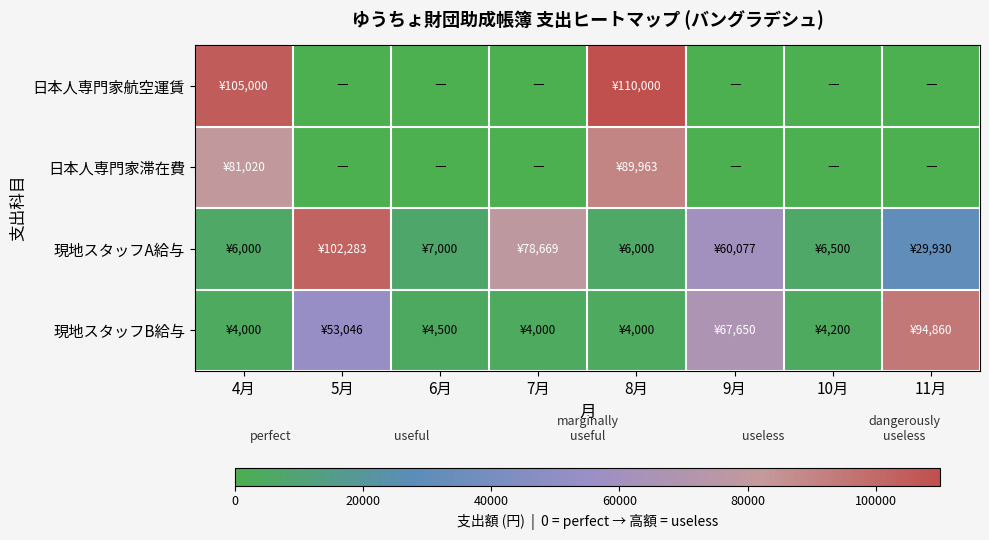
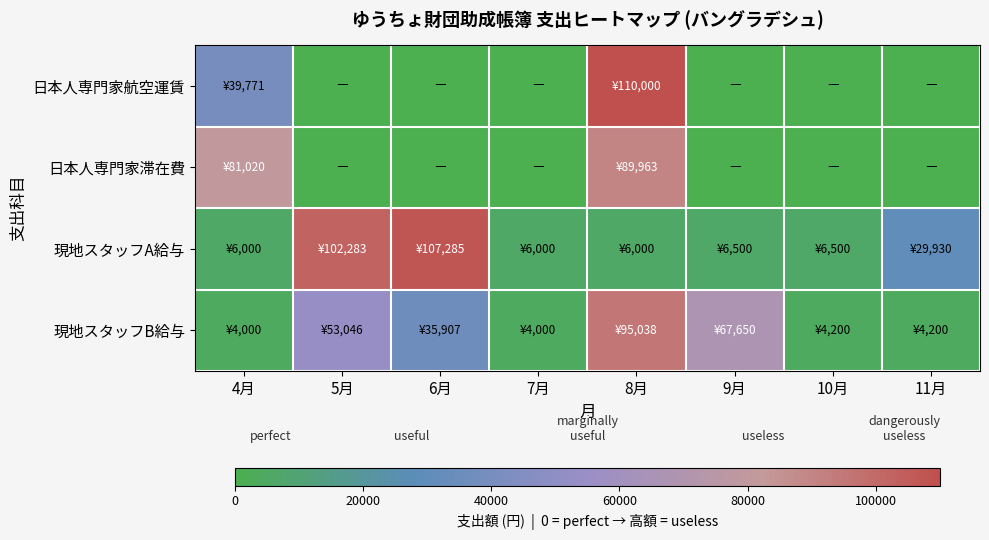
日本人専門家航空運賃, 4月: ¥105,000 -> ¥39,771
現地スタッフA給与, 6月: ¥7,000 -> ¥107,285
現地スタッフA給与, 7月: ¥78,669 -> ¥6,000
現地スタッフA給与, 9月: ¥60,077 -> ¥6,500
現地スタッフB給与, 6月: ¥4,500 -> ¥35,907
現地スタッフB給与, 8月: ¥4,000 -> ¥95,038
現地スタッフB給与, 11月: ¥94,860 -> ¥4,200
